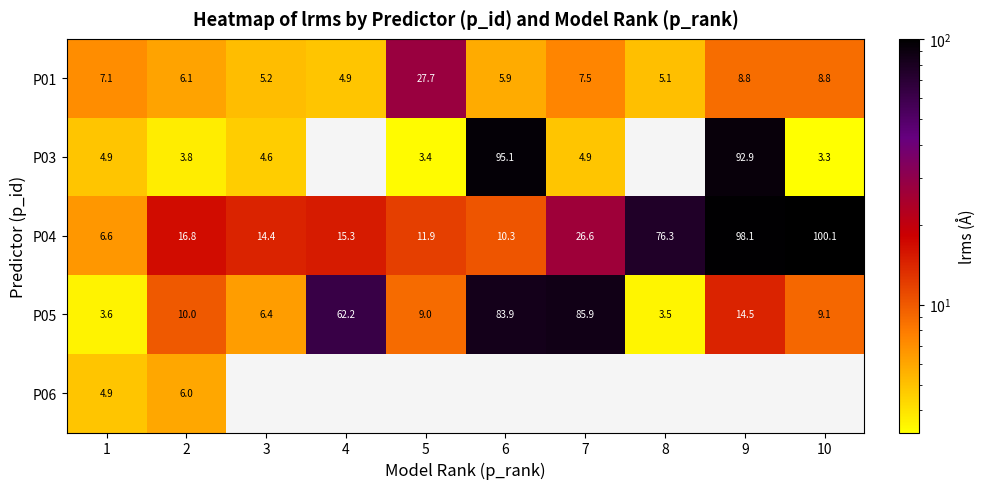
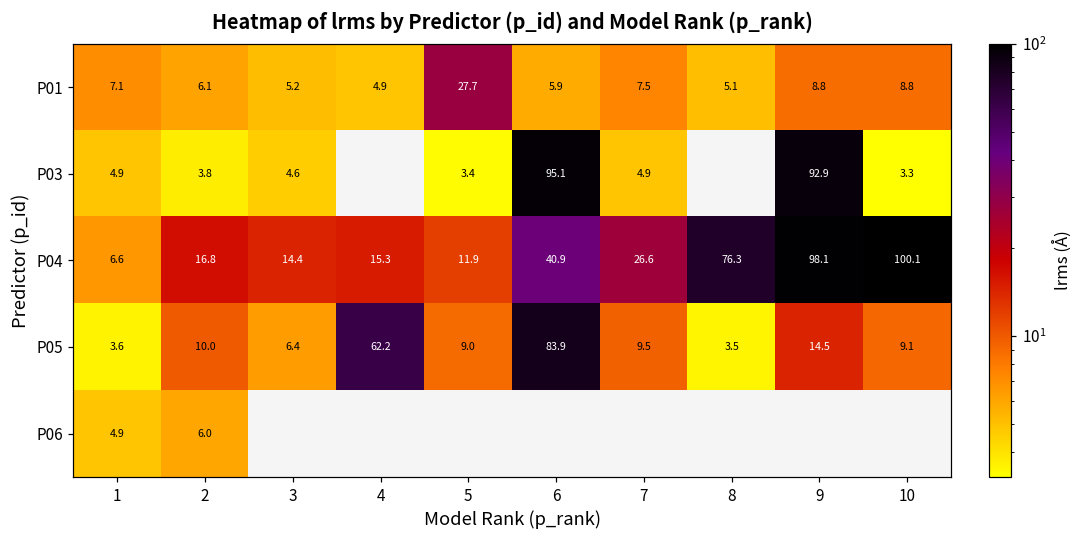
P04, 6: 10.3 -> 40.9
P05, 7: 85.9 -> 9.5
